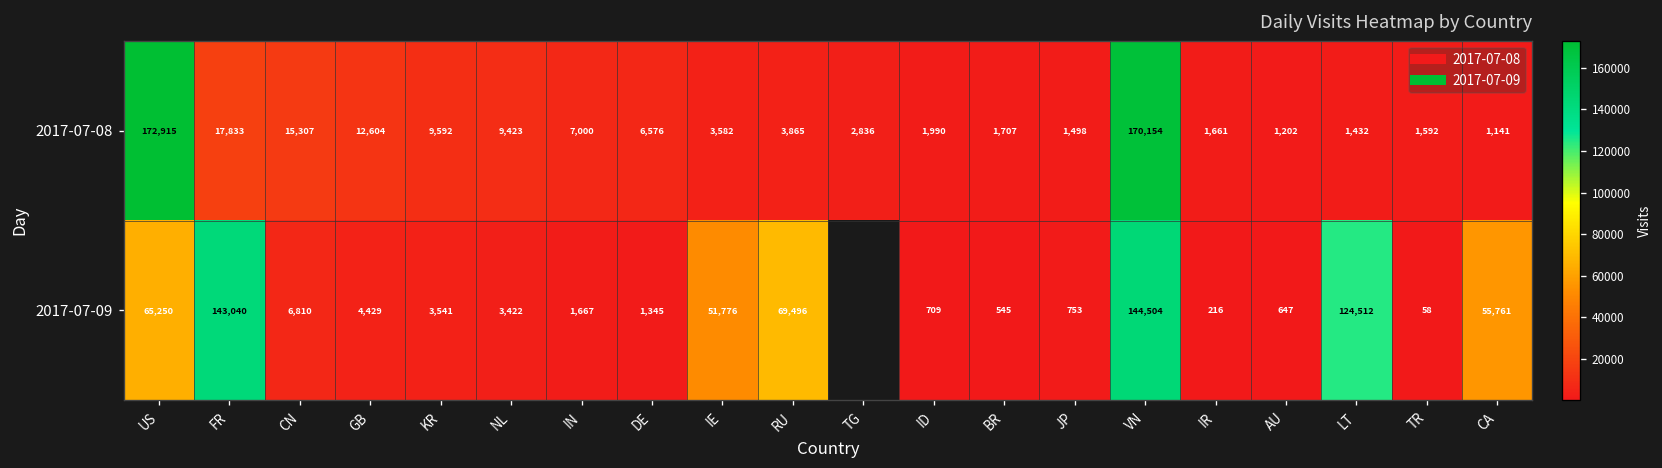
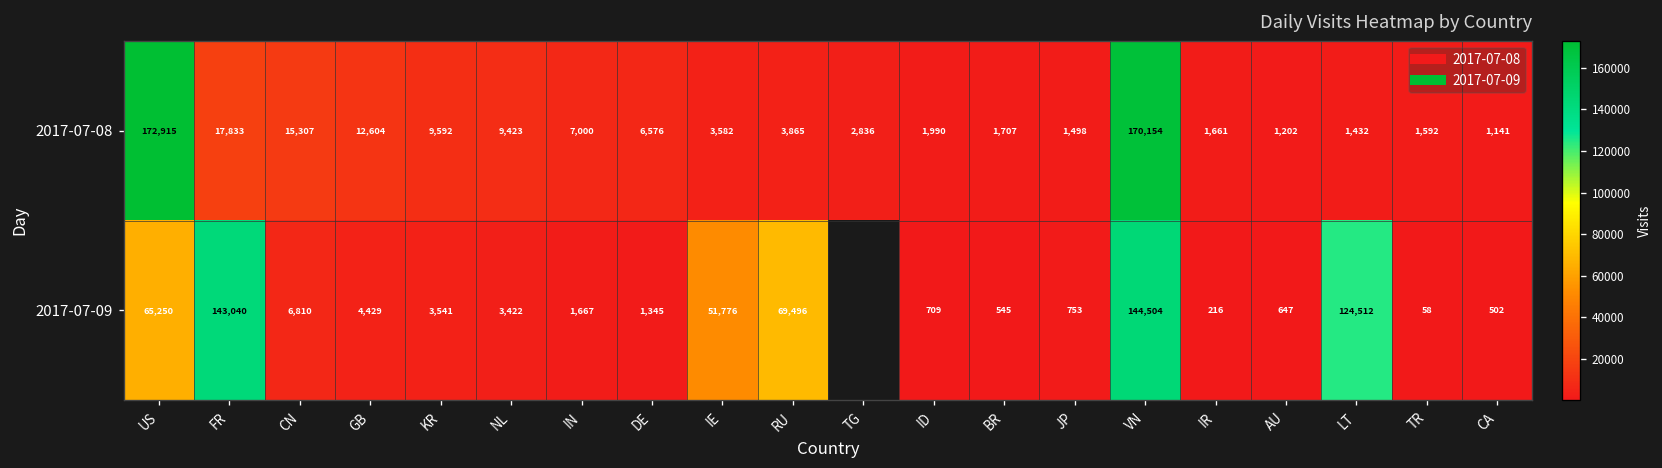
2017-07-09, CA: 55,761 -> 502
